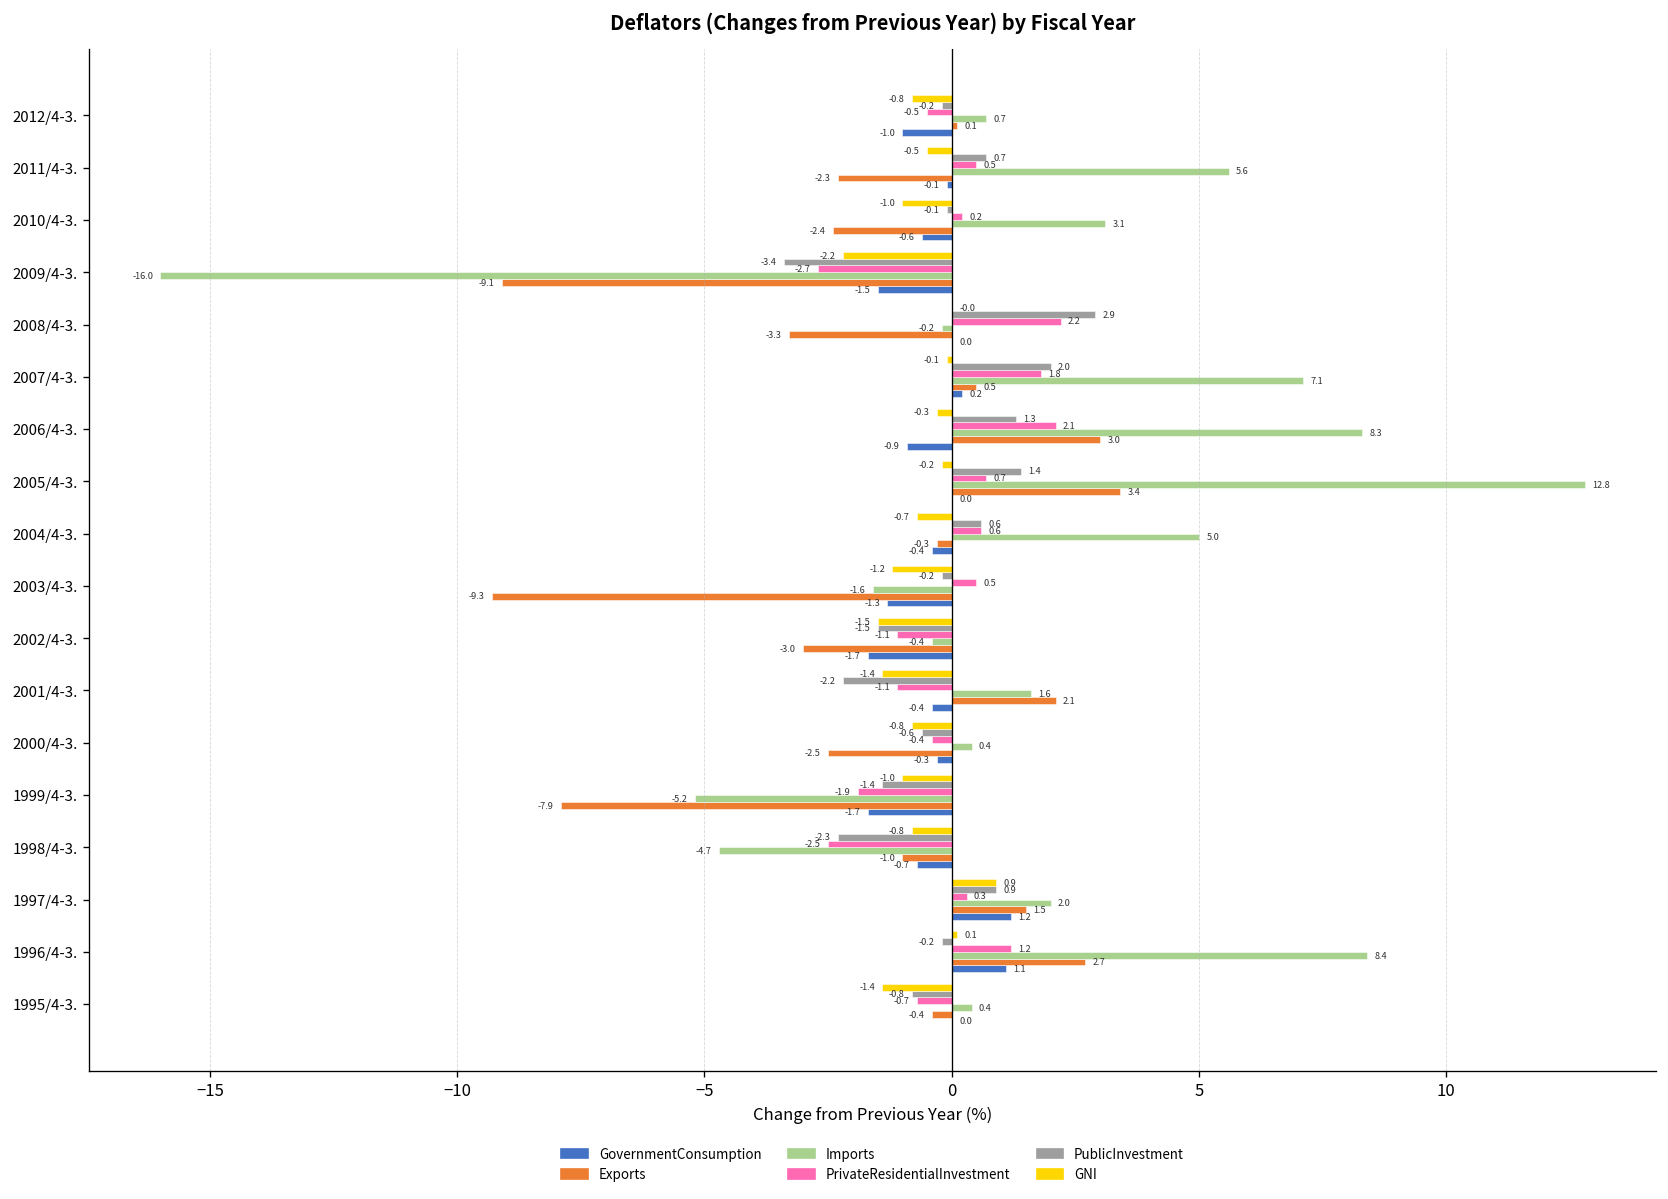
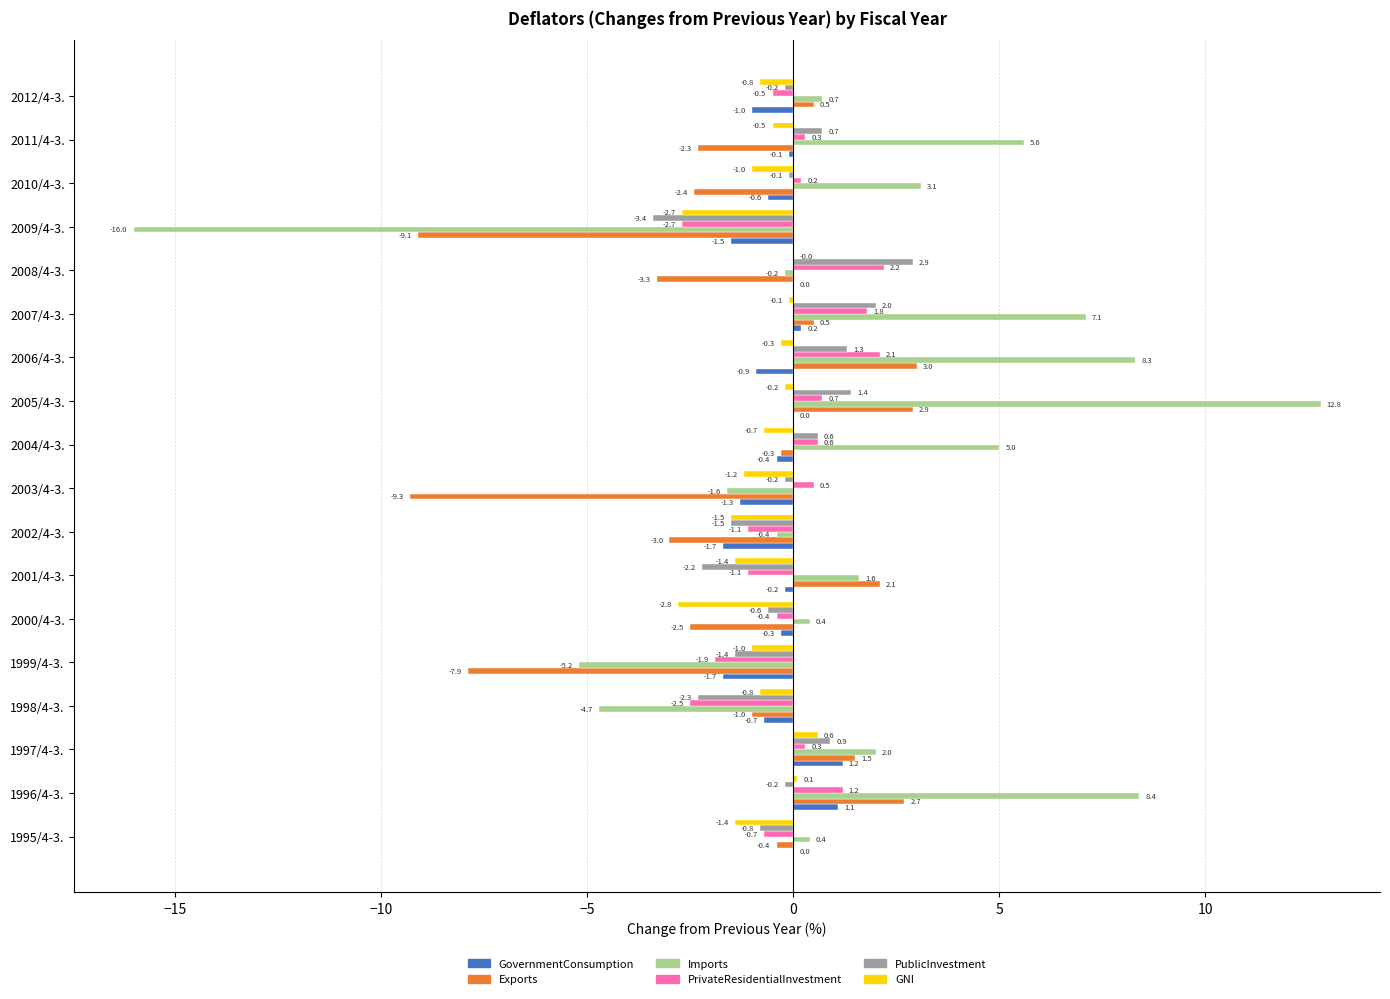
Exports, 2012/4-3.: 0.1 -> 0.5
PrivateResidentialInvestment, 2011/4-3.: 0.5 -> 0.3
GNI, 2009/4-3.: -2.2 -> -2.7
Exports, 2005/4-3.: 3.4 -> 2.9
GovernmentConsumption, 2001/4-3.: -0.4 -> -0.2
GNI, 2000/4-3.: -0.8 -> -2.8
GNI, 1997/4-3.: 0.9 -> 0.6
